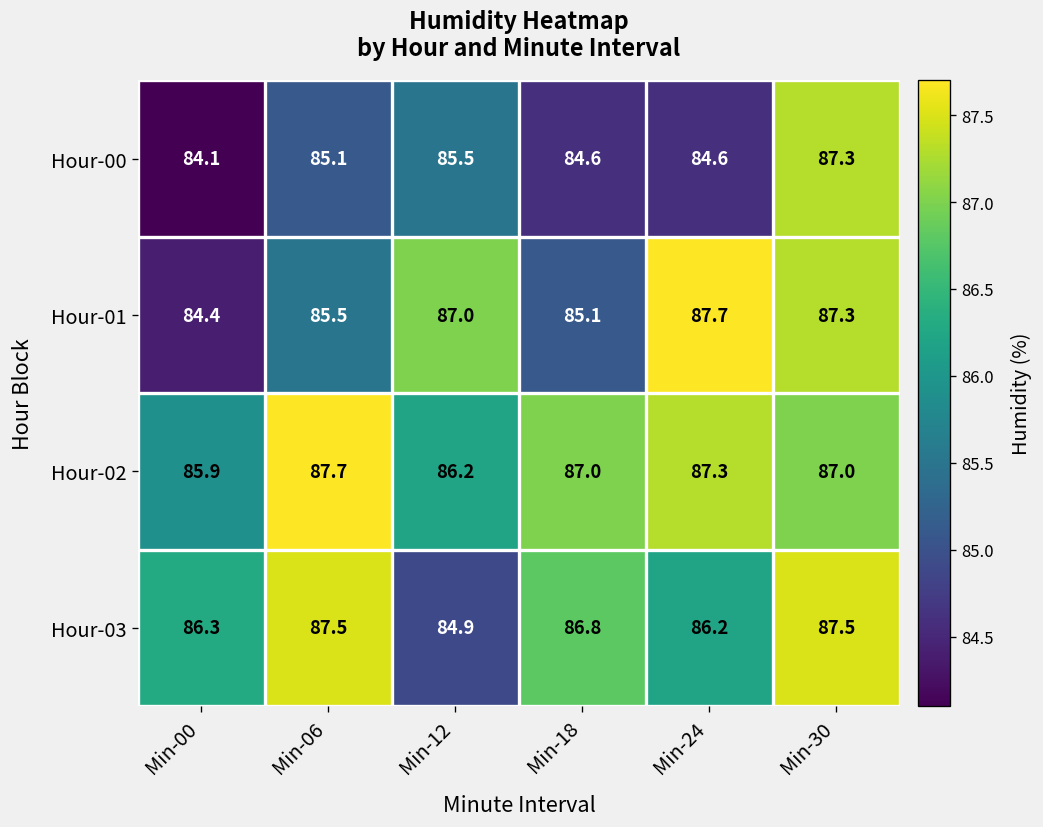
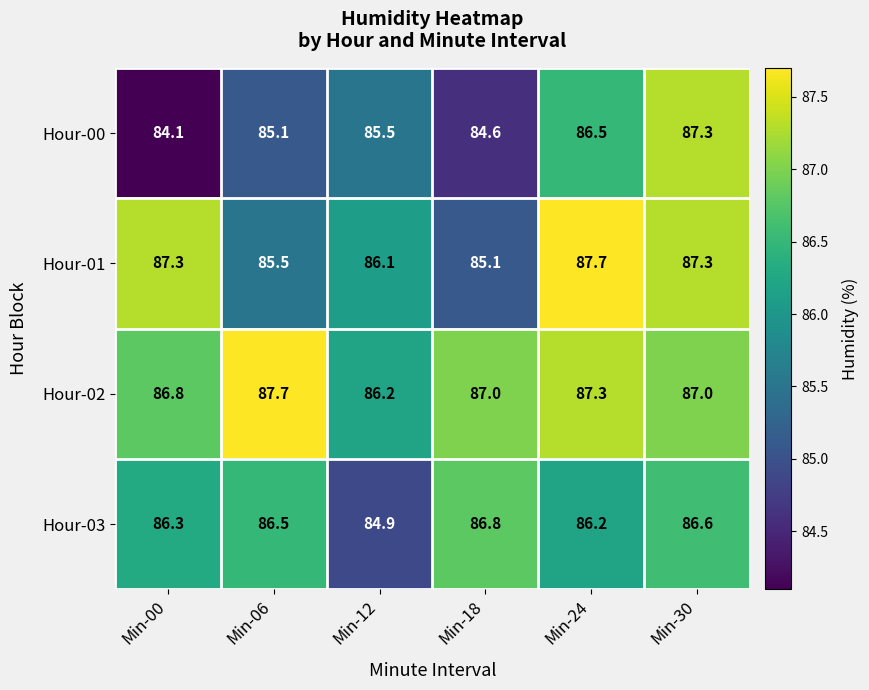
Hour-00, Min-24: 84.6 -> 86.5
Hour-01, Min-00: 84.4 -> 87.3
Hour-01, Min-12: 87.0 -> 86.1
Hour-02, Min-00: 85.9 -> 86.8
Hour-03, Min-06: 87.5 -> 86.5
Hour-03, Min-30: 87.5 -> 86.6
